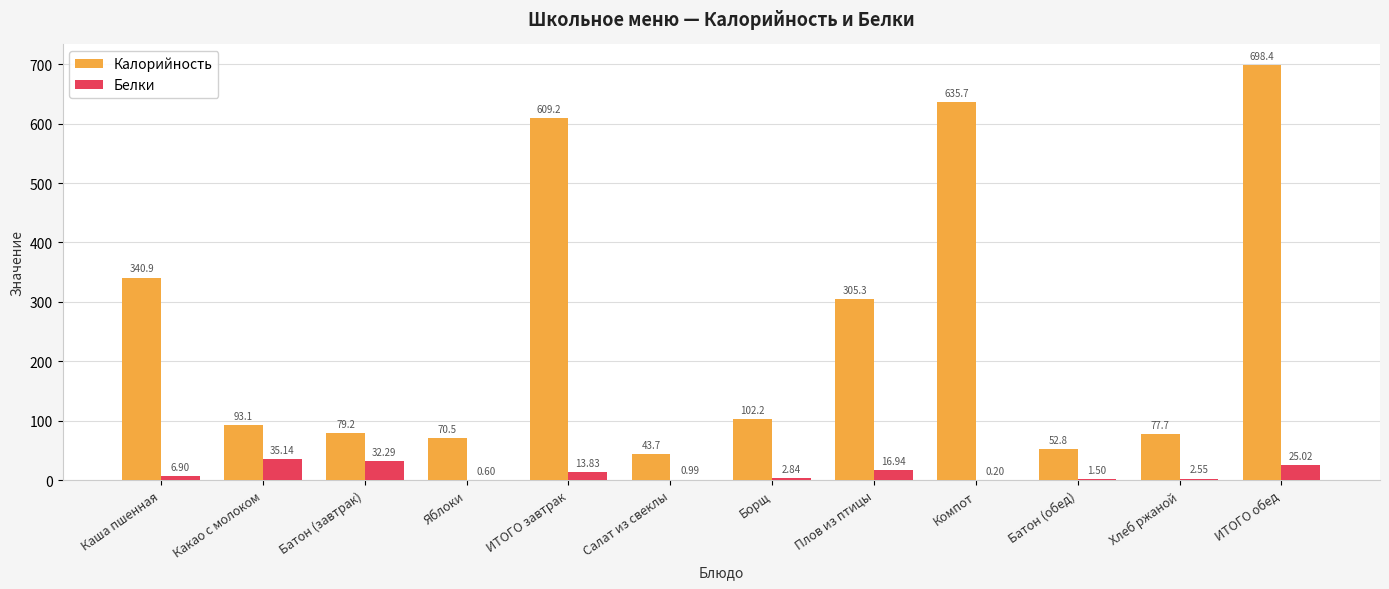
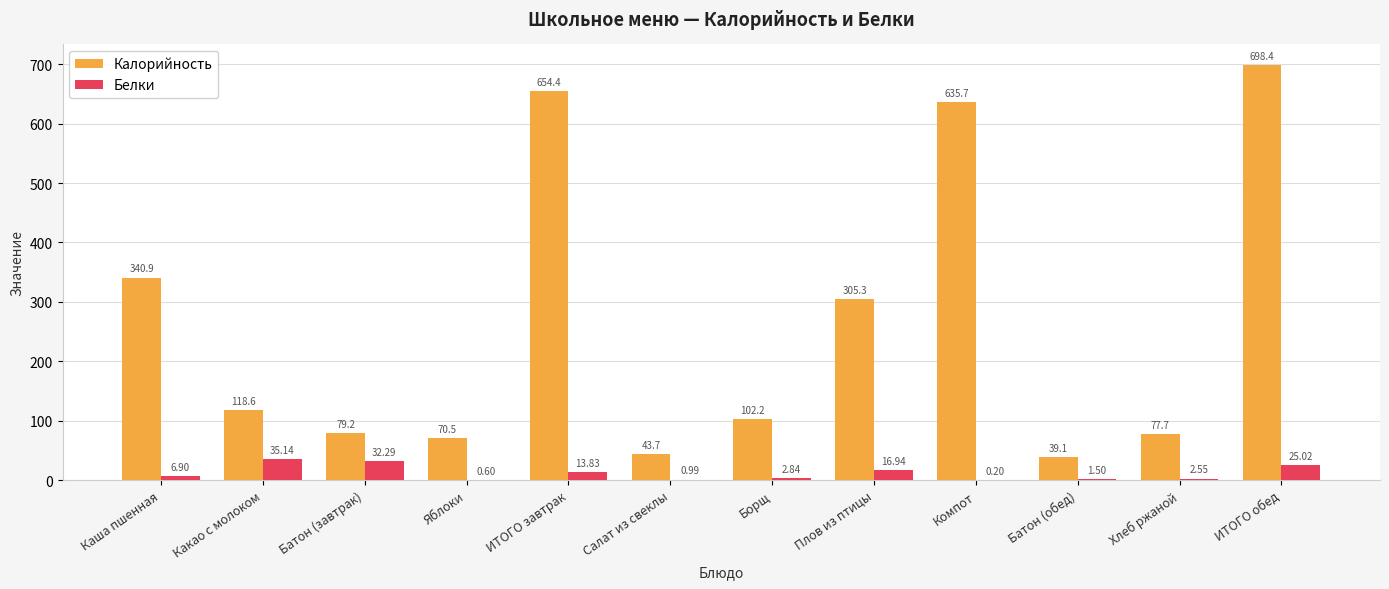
Калорийность, Какао с молоком: 93.1 -> 118.6
Калорийность, ИТОГО завтрак: 609.2 -> 654.4
Калорийность, Батон (обед): 52.8 -> 39.1
